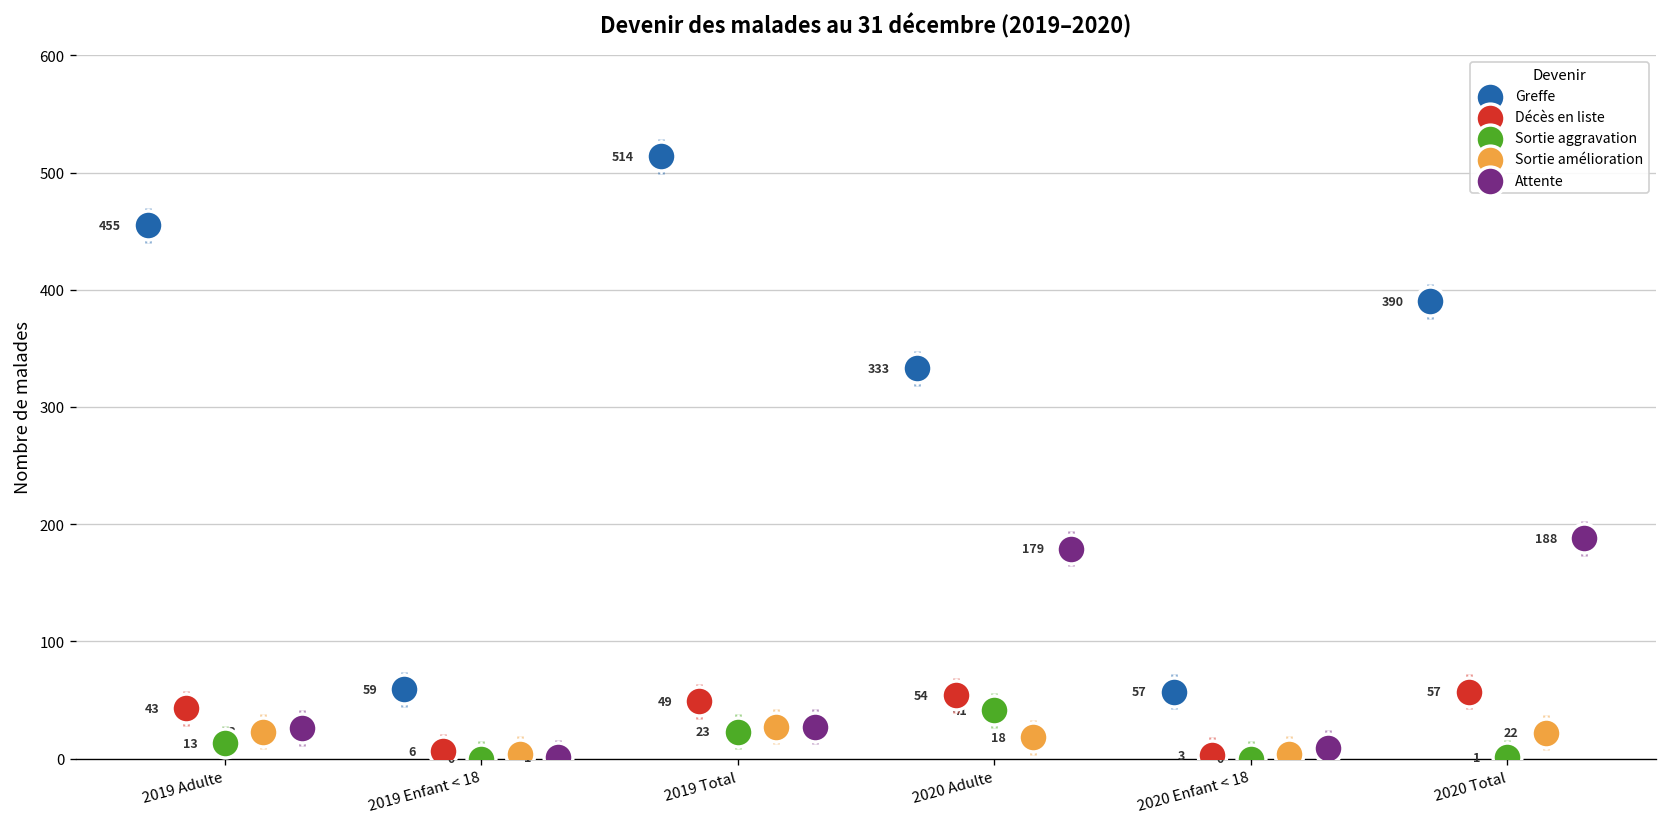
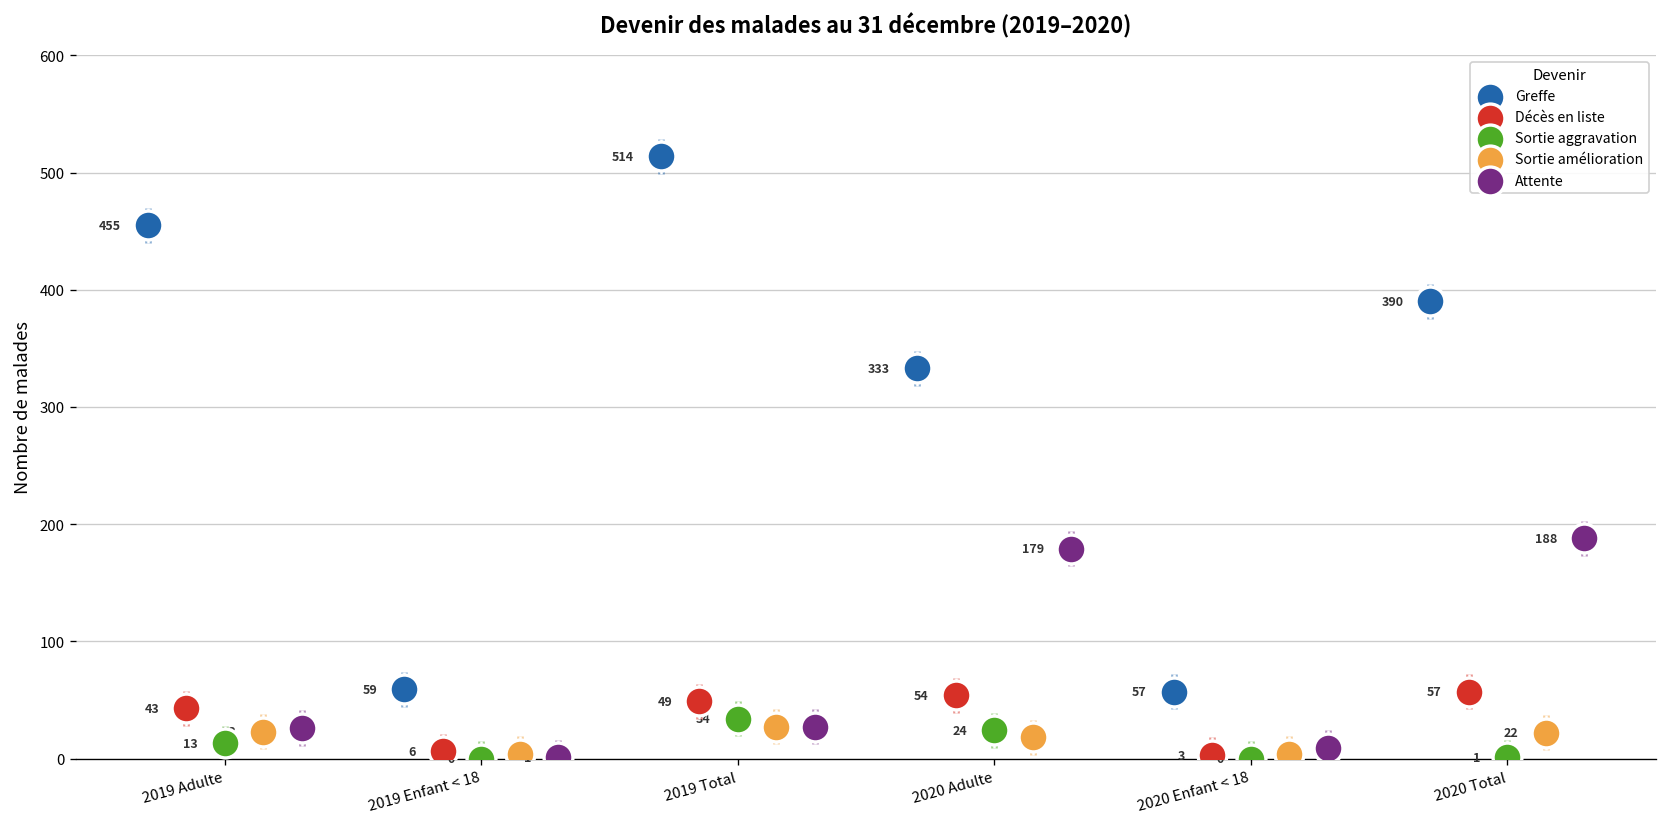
Sortie aggravation, 2019 Total: 23 -> 34
Sortie aggravation, 2020 Adulte: 41 -> 24
